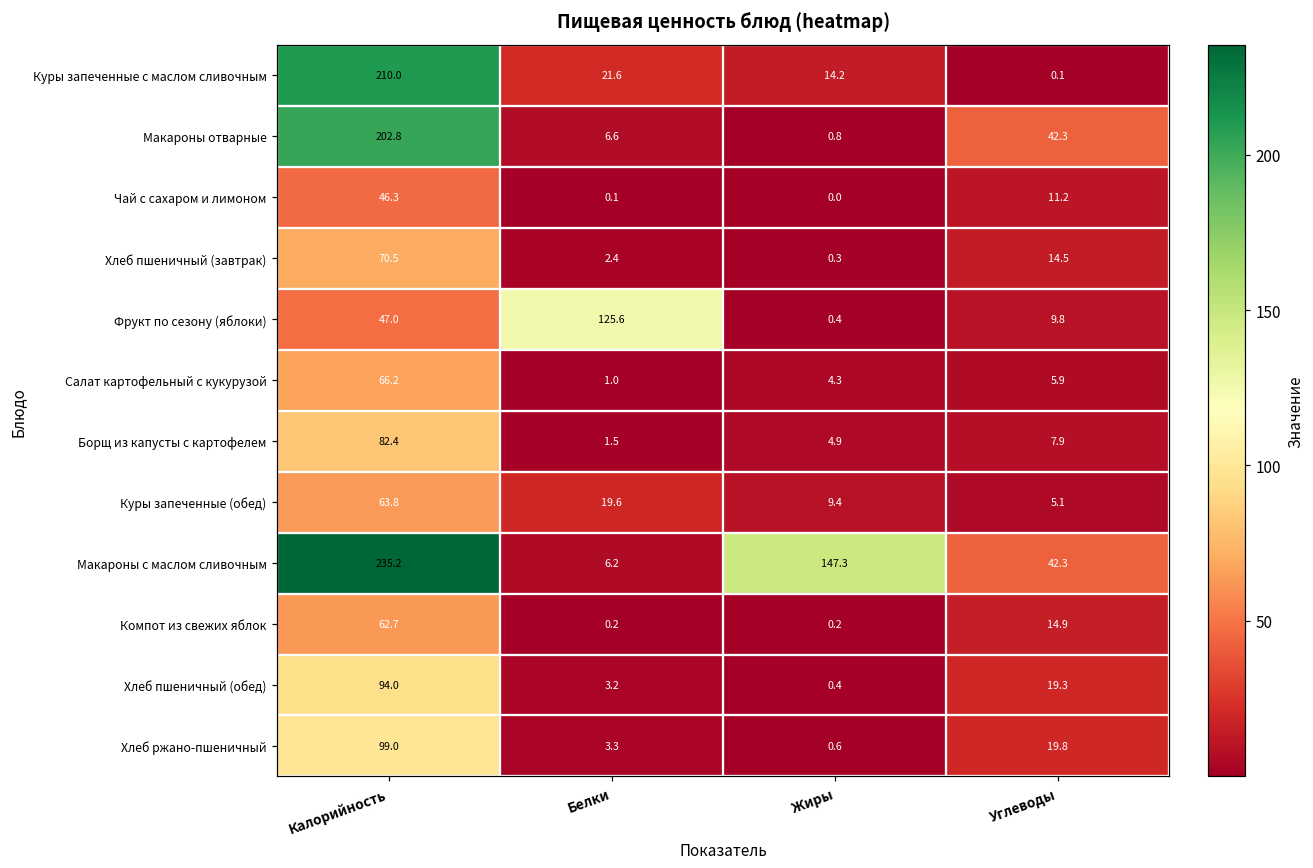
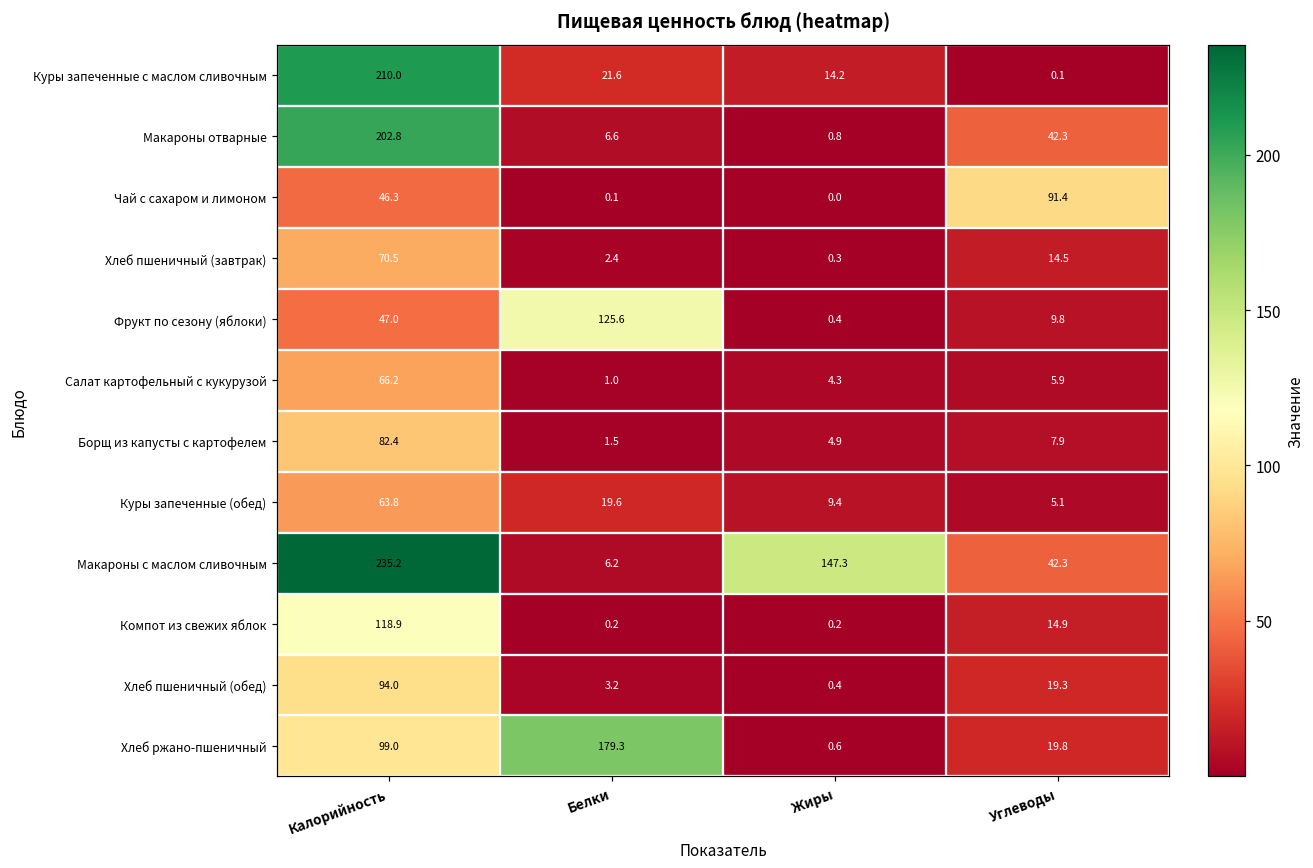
Чай с сахаром и лимоном, Углеводы: 11.2 -> 91.4
Компот из свежих яблок, Калорийность: 62.7 -> 118.9
Хлеб ржано-пшеничный, Белки: 3.3 -> 179.3
